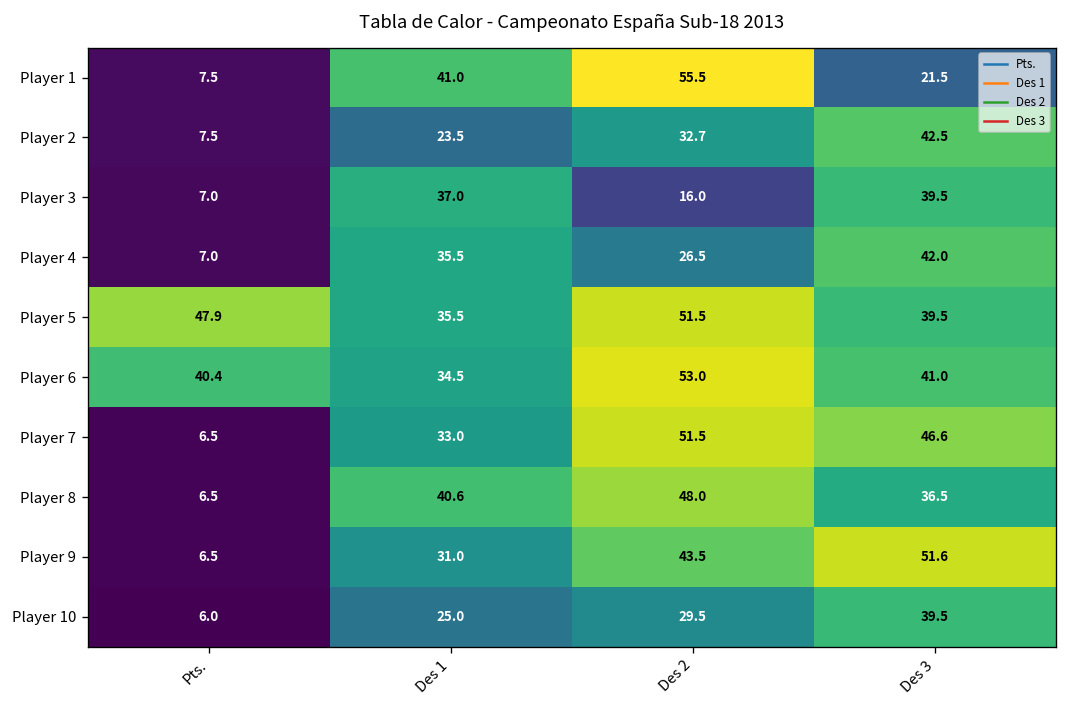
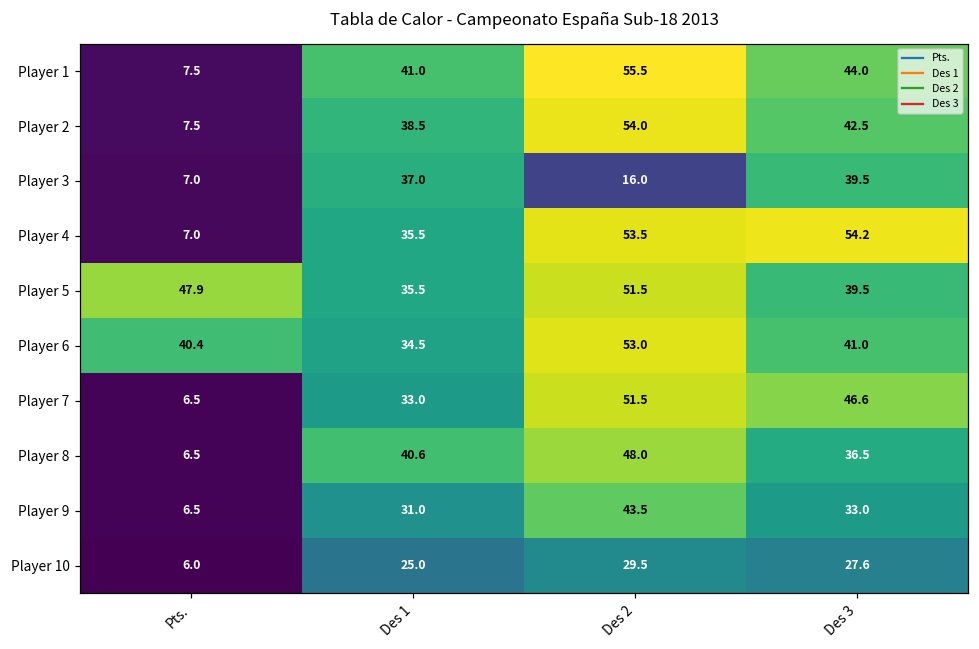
Player 1, Des 3: 21.5 -> 44.0
Player 2, Des 1: 23.5 -> 38.5
Player 2, Des 2: 32.7 -> 54.0
Player 4, Des 2: 26.5 -> 53.5
Player 4, Des 3: 42.0 -> 54.2
Player 9, Des 3: 51.6 -> 33.0
Player 10, Des 3: 39.5 -> 27.6
